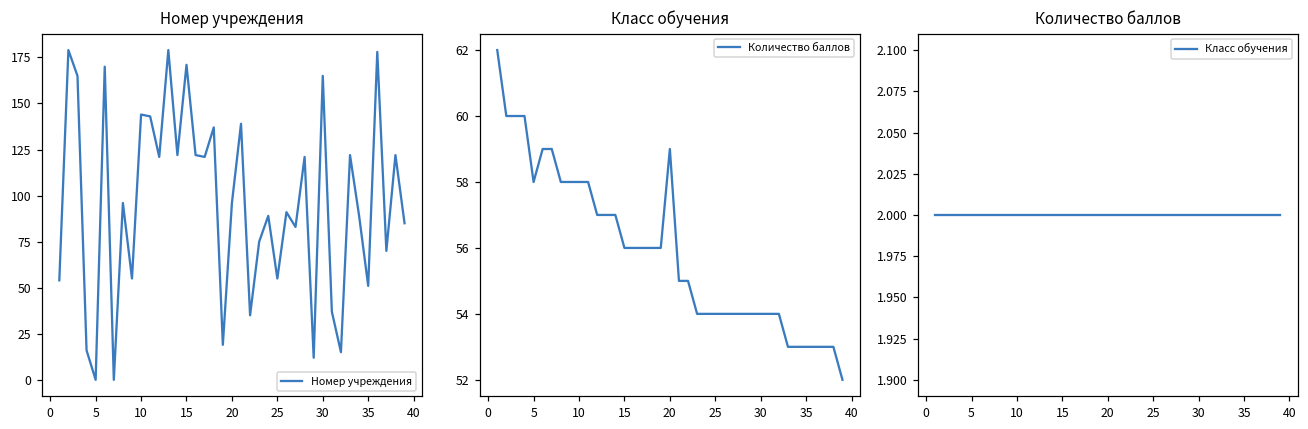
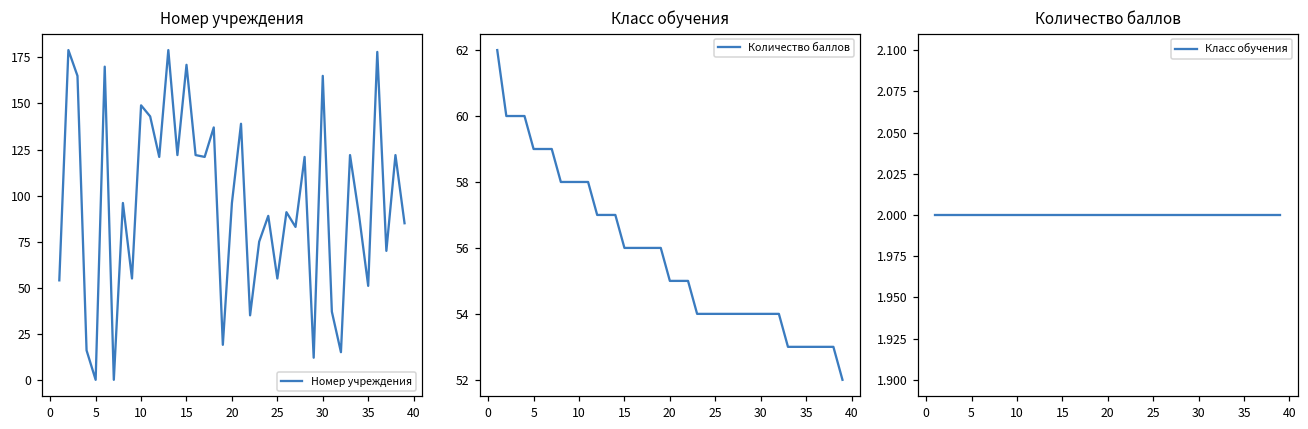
Номер учреждения, 10: 144 -> 149
Класс обучения, 5: 58 -> 59
Класс обучения, 20: 59 -> 55
